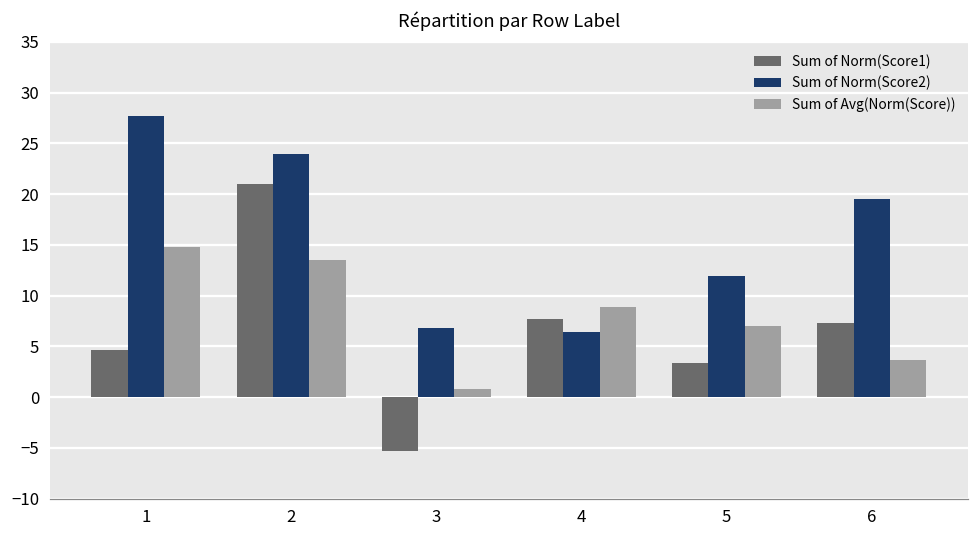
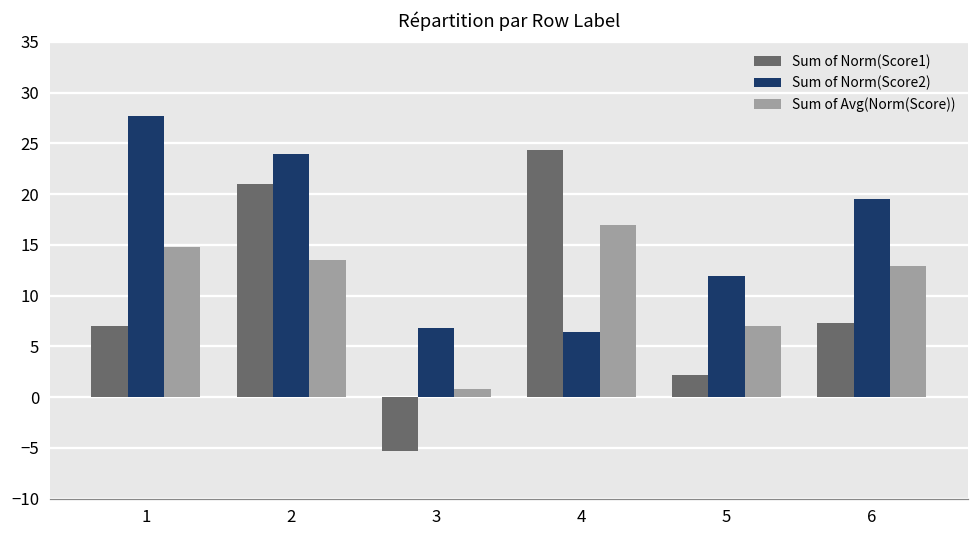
Sum of Norm(Score1), 1: 5 -> 7
Sum of Norm(Score1), 4: 8 -> 24
Sum of Avg(Norm(Score)), 4: 9 -> 17
Sum of Norm(Score1), 5: 3 -> 2
Sum of Avg(Norm(Score)), 6: 4 -> 13
